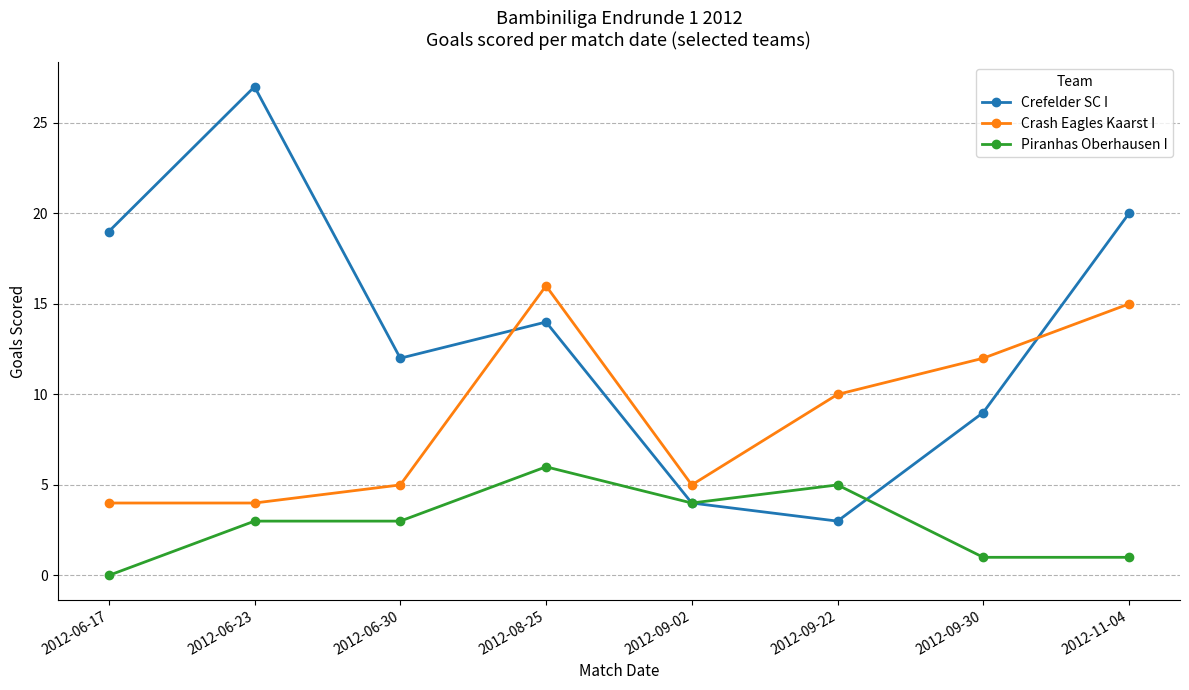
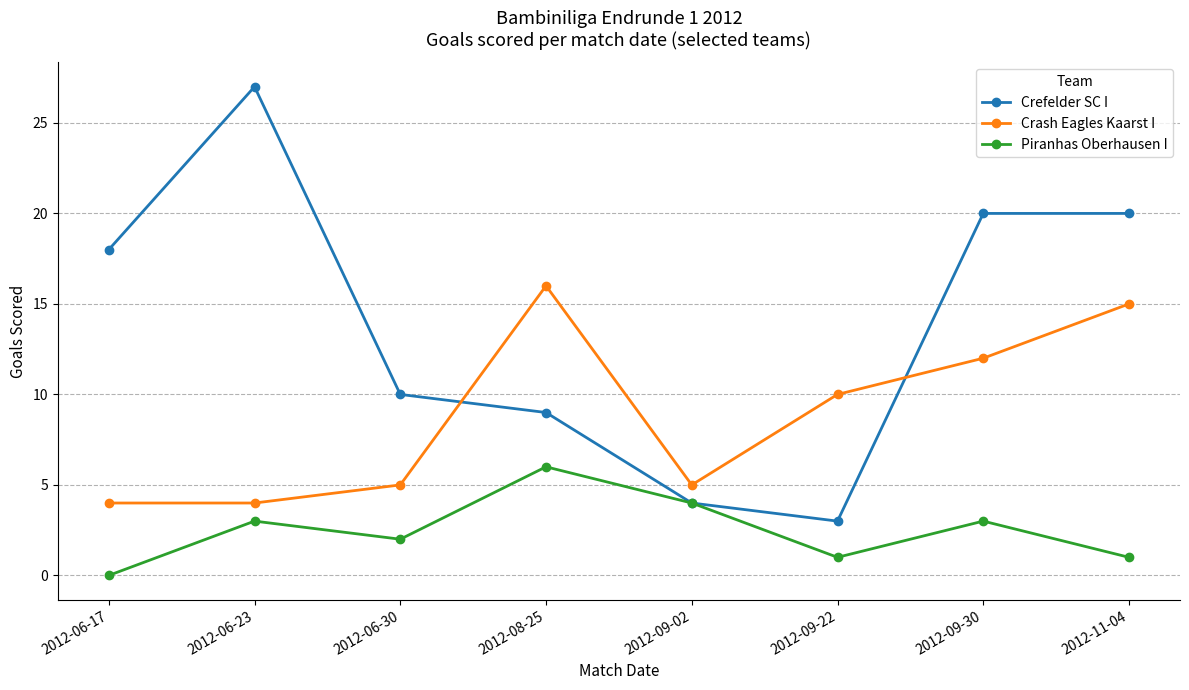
Crefelder SC I, 2012-06-17: 19 -> 18
Crefelder SC I, 2012-06-30: 12 -> 10
Piranhas Oberhausen I, 2012-06-30: 3 -> 2
Crefelder SC I, 2012-08-25: 14 -> 9
Piranhas Oberhausen I, 2012-09-22: 5 -> 1
Crefelder SC I, 2012-09-30: 9 -> 20
Piranhas Oberhausen I, 2012-09-30: 1 -> 3
